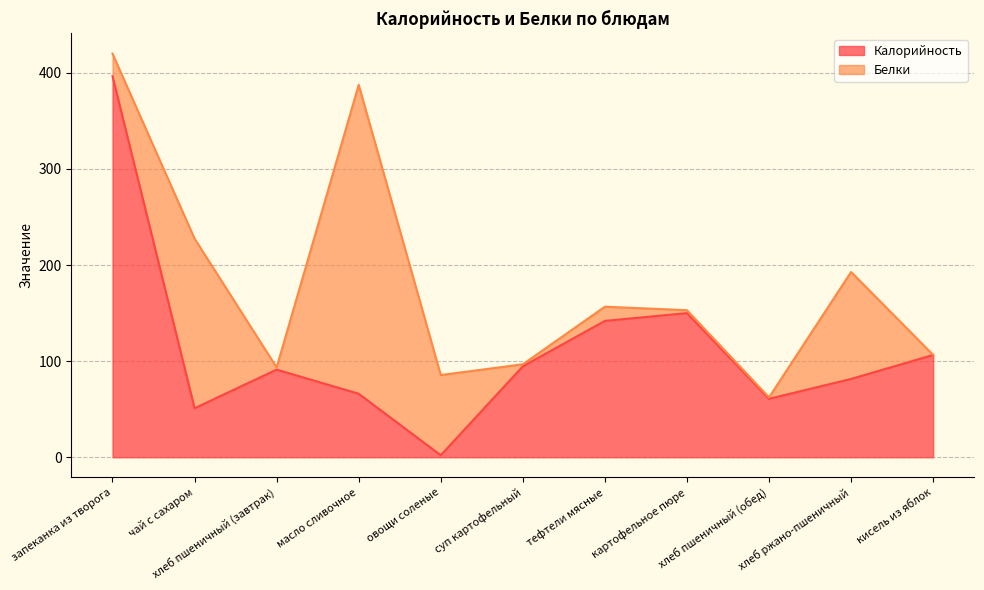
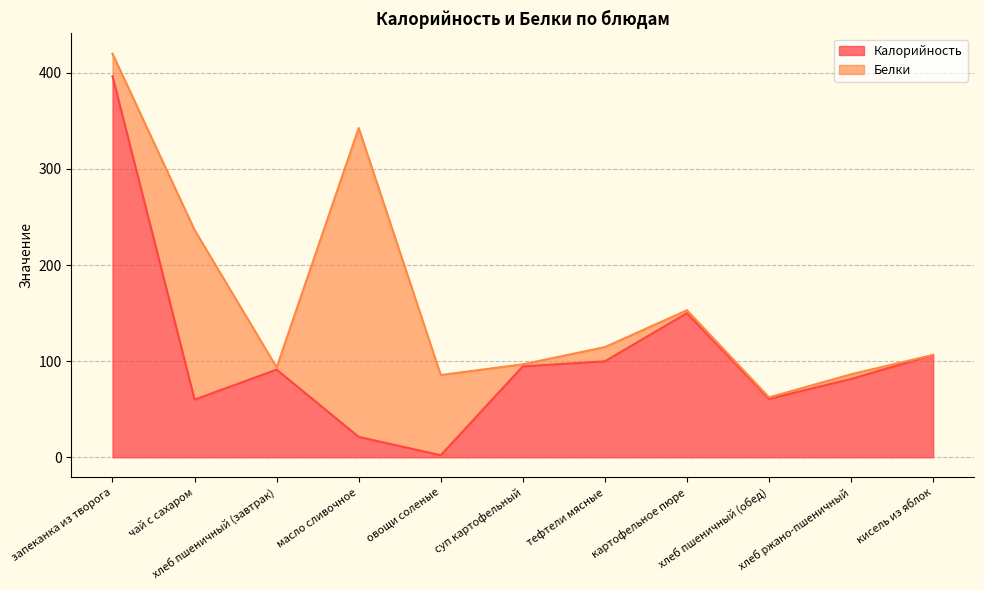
Калорийность, чай с сахаром: 50 -> 60
Калорийность, масло сливочное: 70 -> 20
Калорийность, тефтели мясные: 140 -> 100
Белки, хлеб ржано-пшеничный: 110 -> 0
